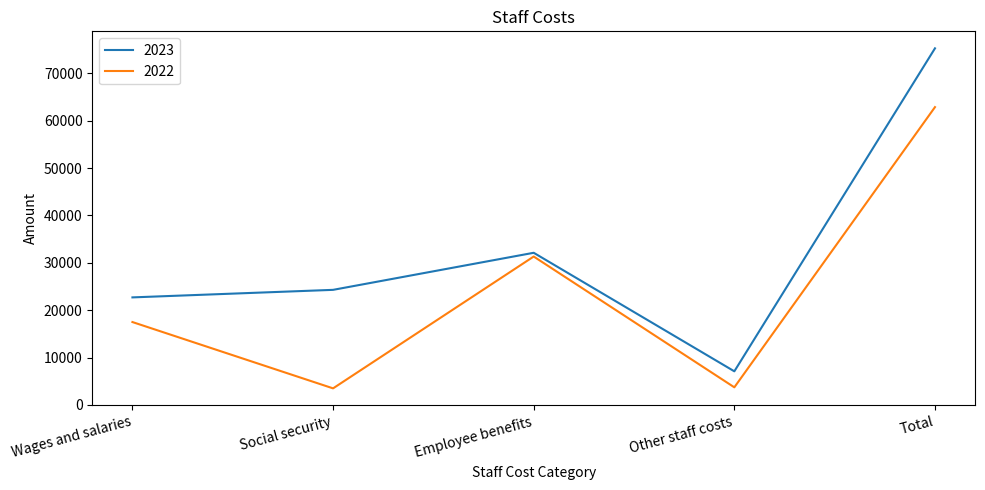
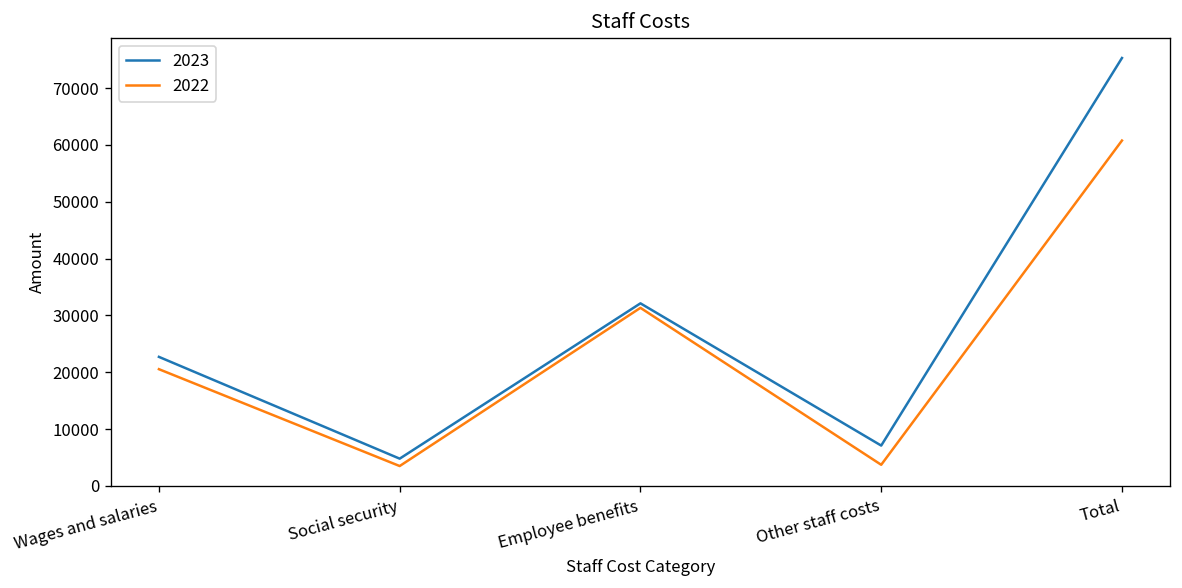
2022, Wages and salaries: 17000 -> 21000
2023, Social security: 24000 -> 5000
2022, Total: 63000 -> 61000
